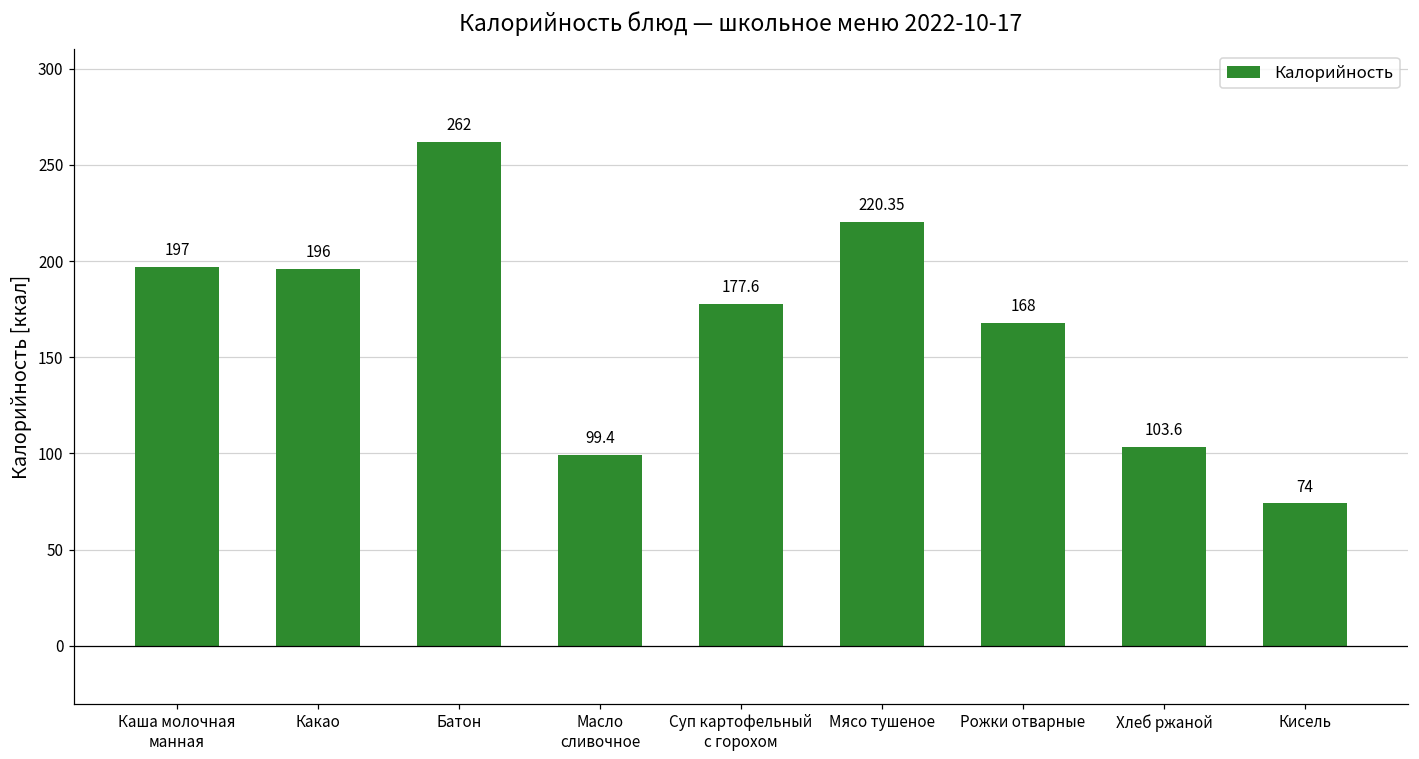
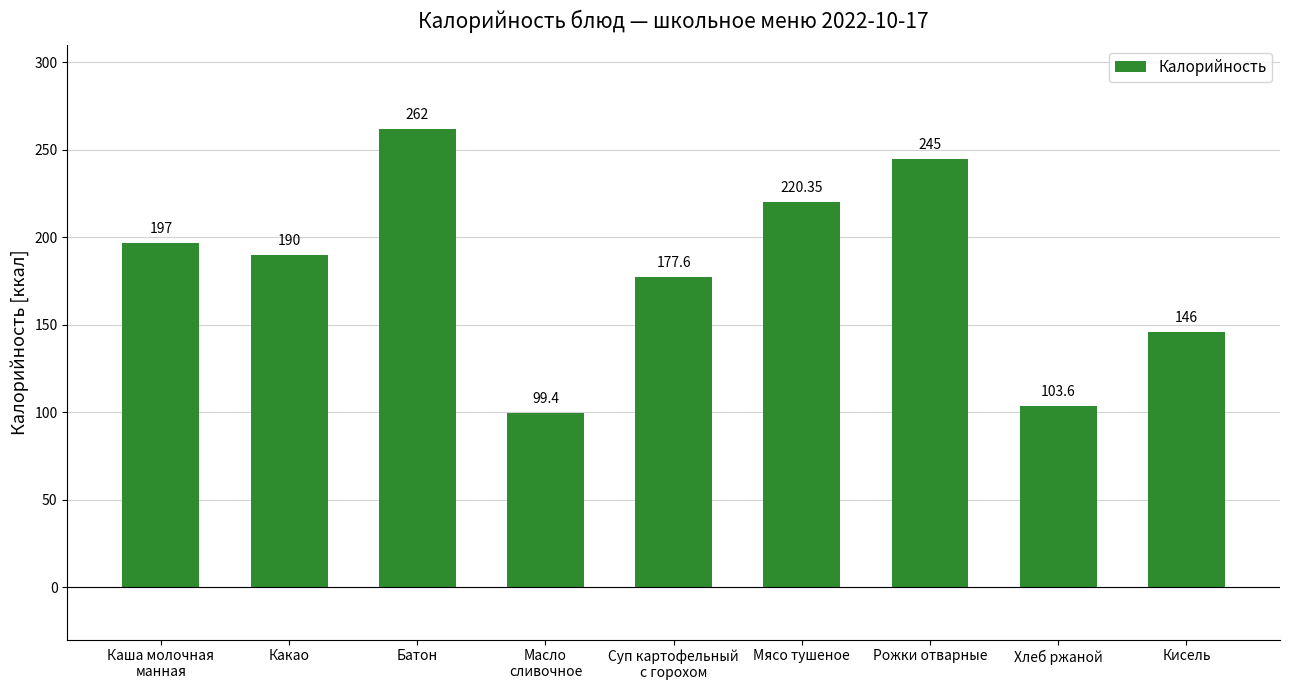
Какао: 196 -> 190
Рожки отварные: 168 -> 245
Кисель: 74 -> 146
